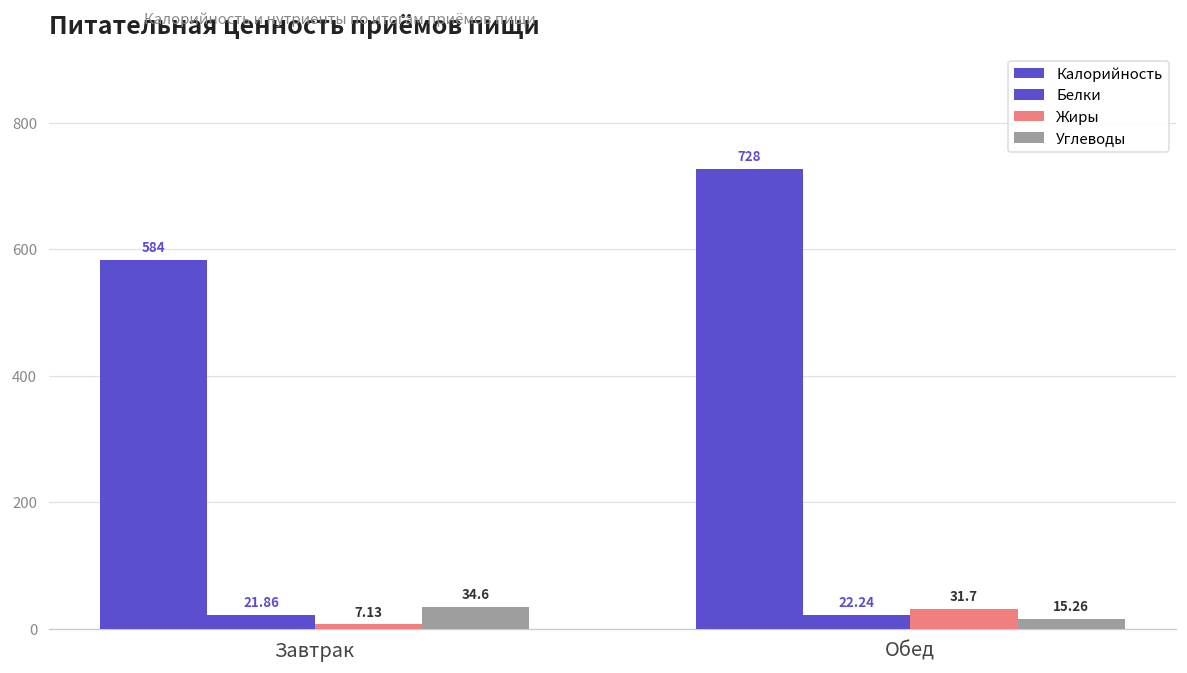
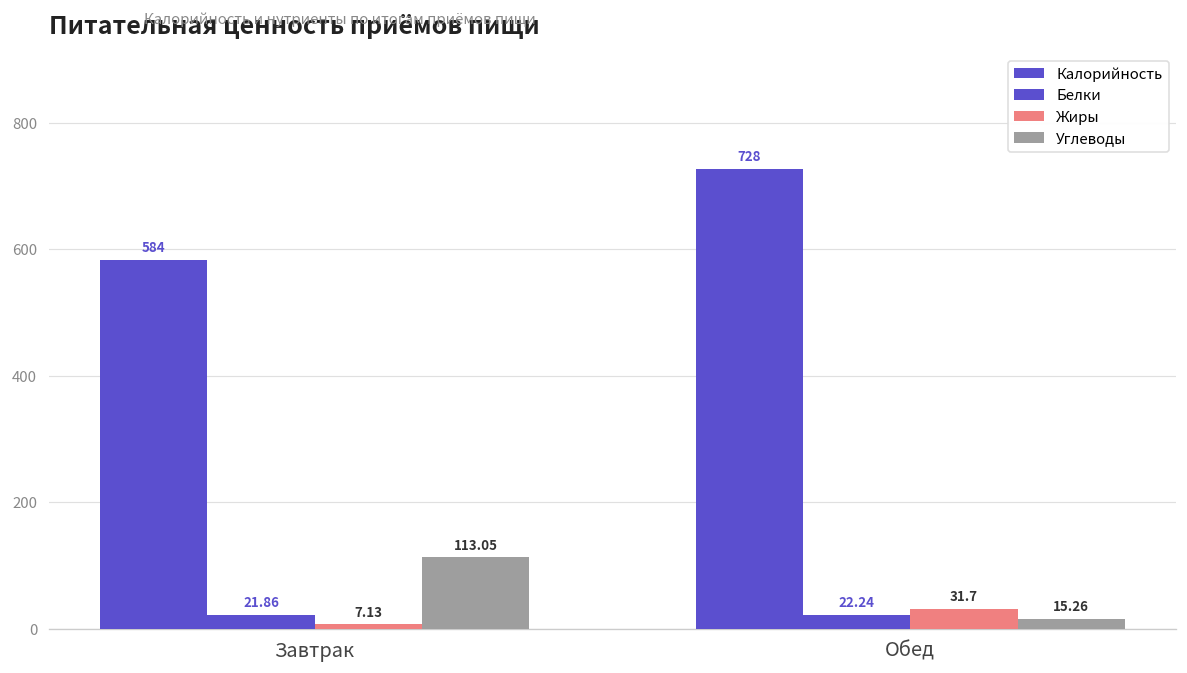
Углеводы, Завтрак: 34.6 -> 113.05
